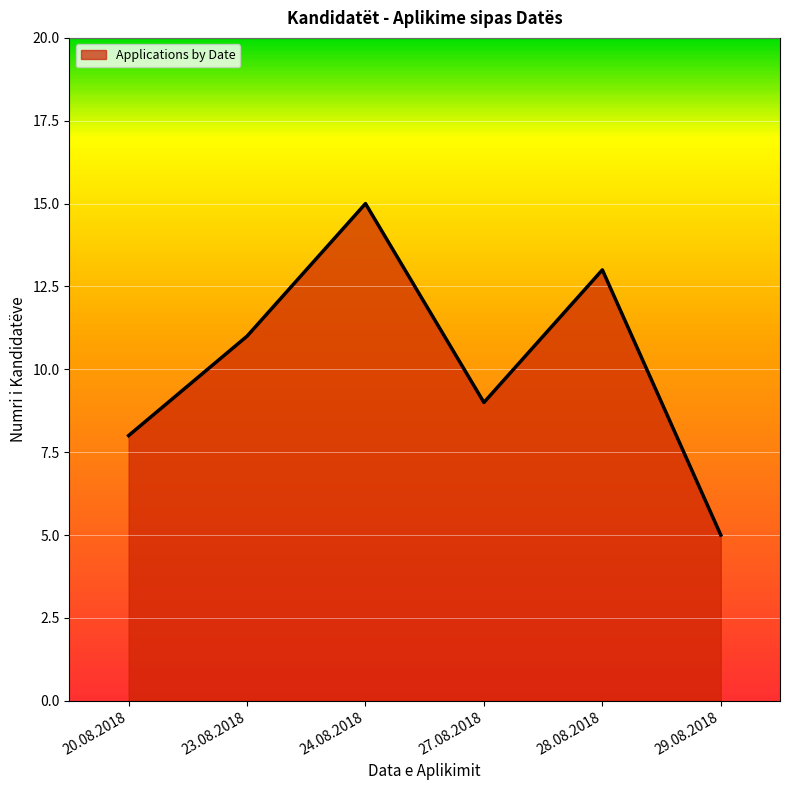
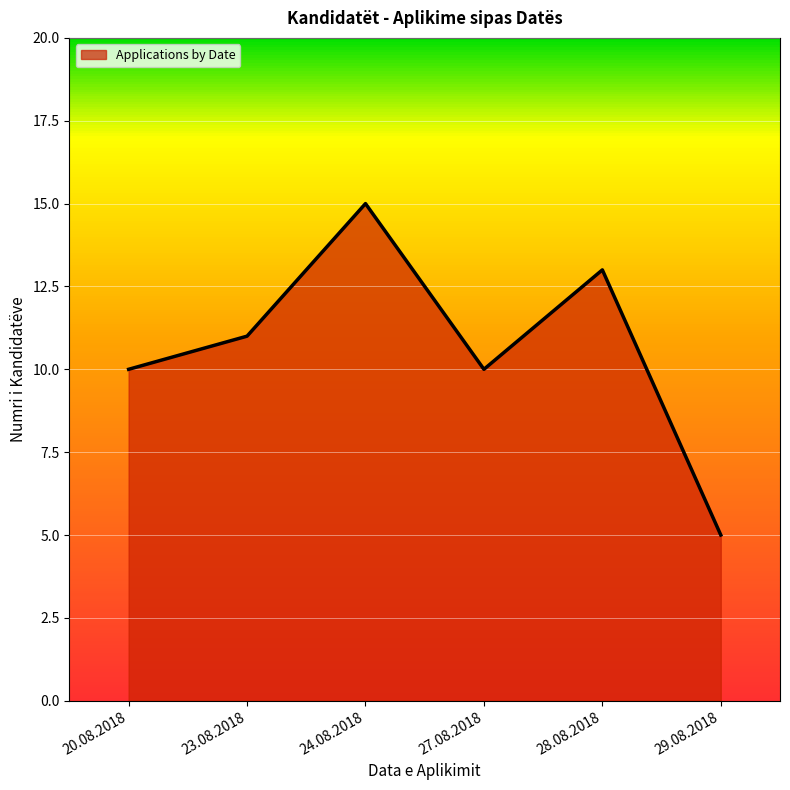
20.08.2018: 8 -> 10
27.08.2018: 9 -> 10
